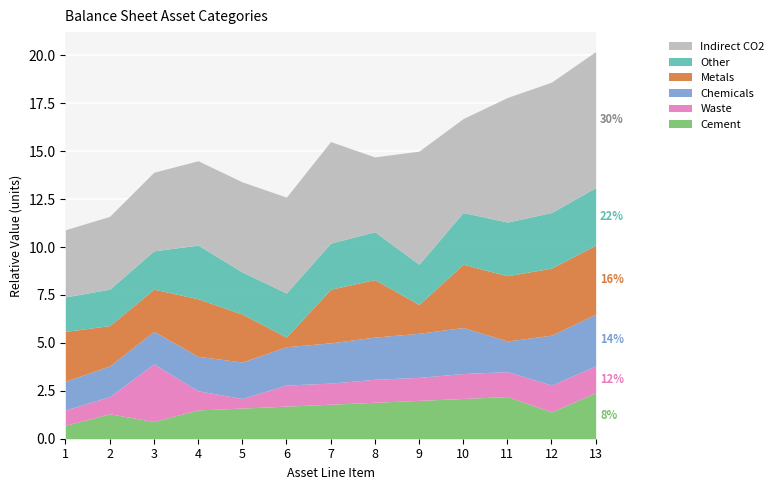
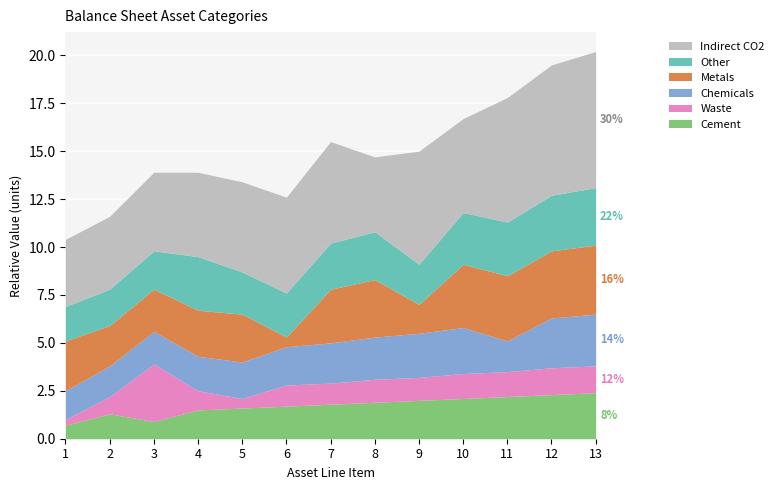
Waste, 1: 0.8 -> 0.3
Metals, 4: 3.0 -> 2.4
Cement, 12: 1.4 -> 2.3
